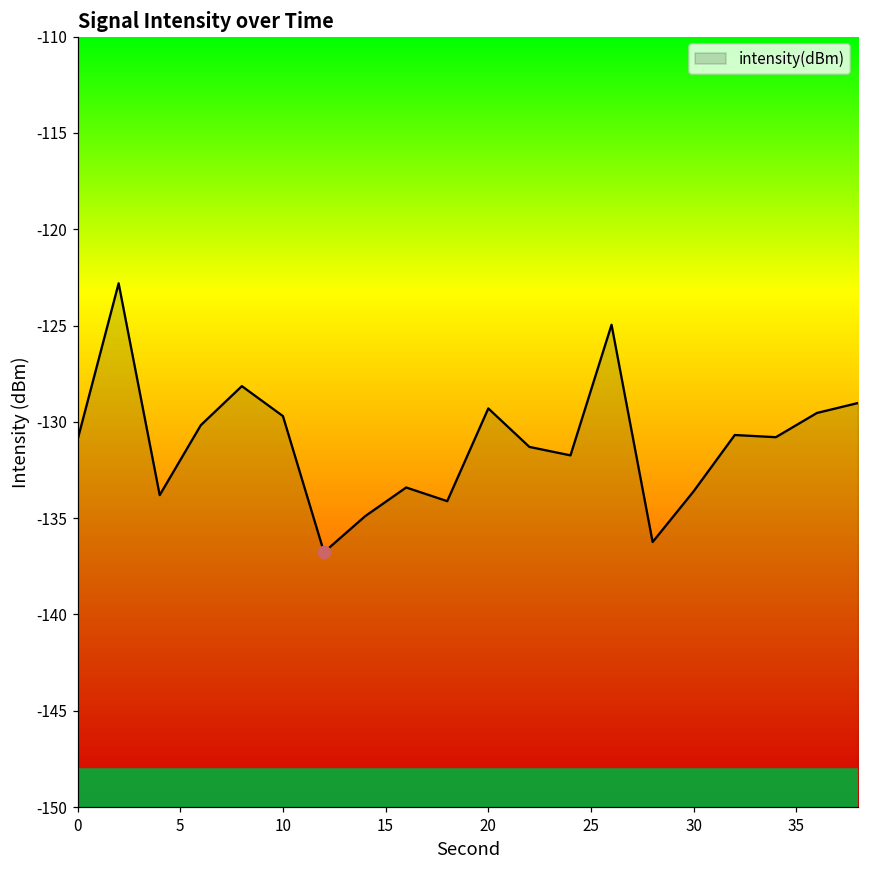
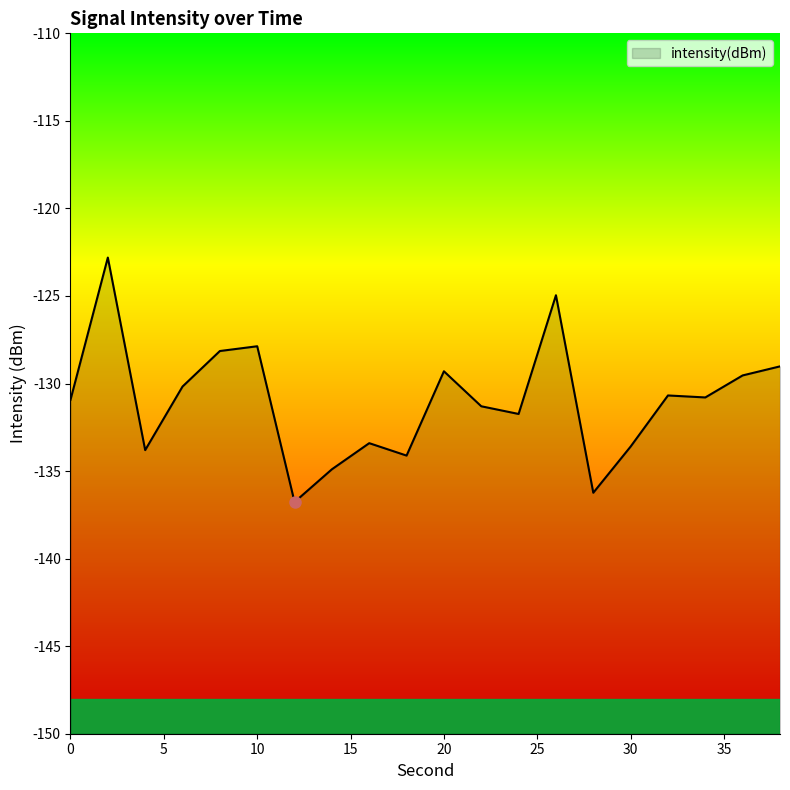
intensity(dBm), 10: -129.7 -> -127.9
